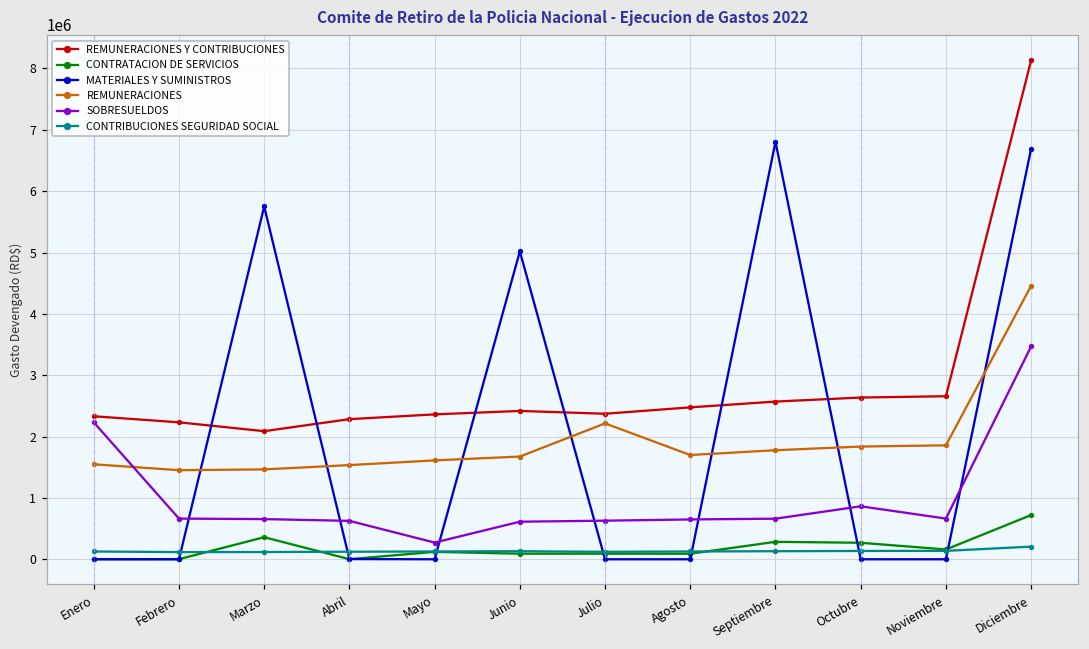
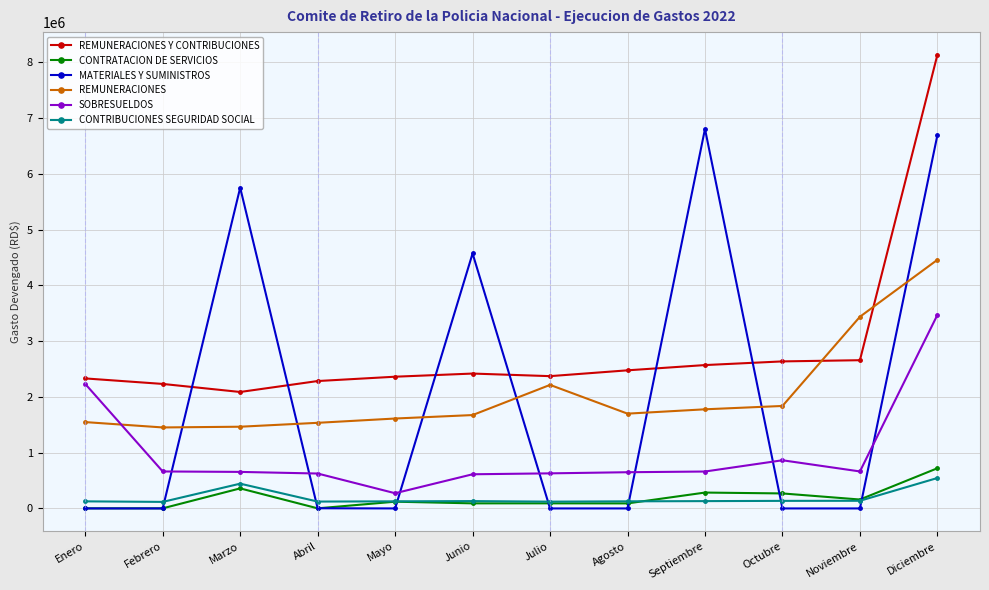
CONTRIBUCIONES SEGURIDAD SOCIAL, Marzo: 100000 -> 400000
MATERIALES Y SUMINISTROS, Junio: 5000000 -> 4600000
REMUNERACIONES, Noviembre: 1900000 -> 3400000
CONTRIBUCIONES SEGURIDAD SOCIAL, Diciembre: 200000 -> 500000
